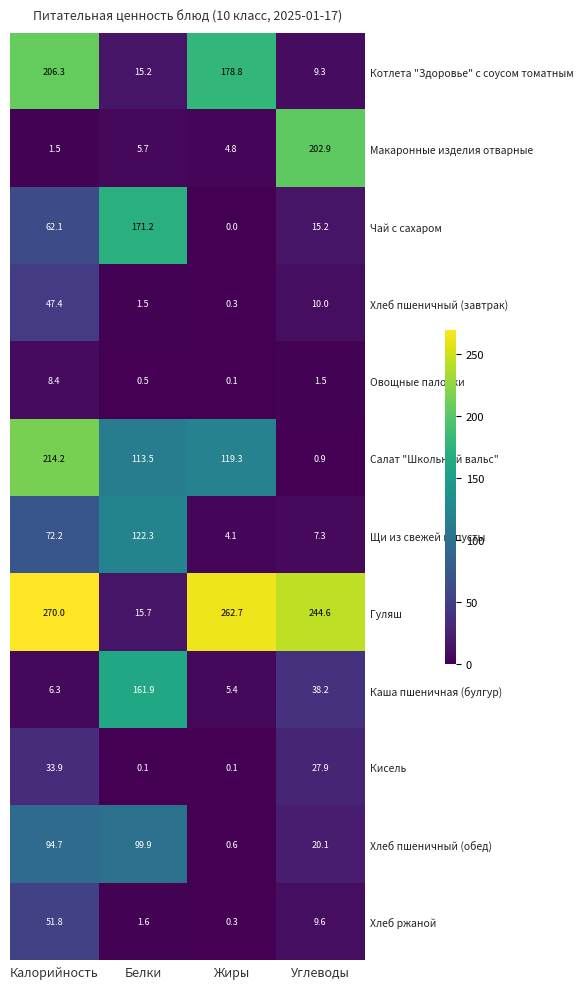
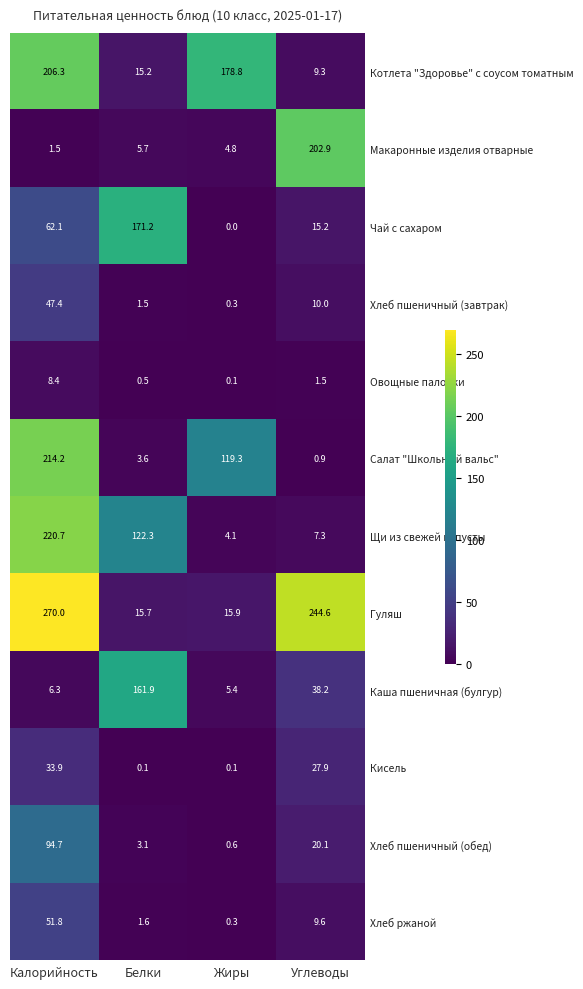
Салат "Школьный вальс", Белки: 113.5 -> 3.6
Щи из свежей капусты, Калорийность: 72.2 -> 220.7
Гуляш, Жиры: 262.7 -> 15.9
Хлеб пшеничный (обед), Белки: 99.9 -> 3.1
